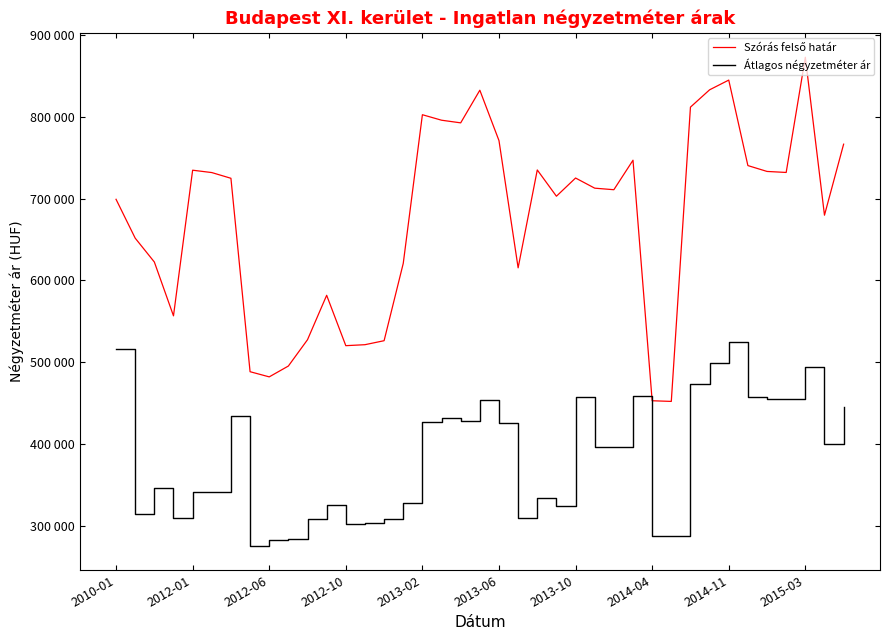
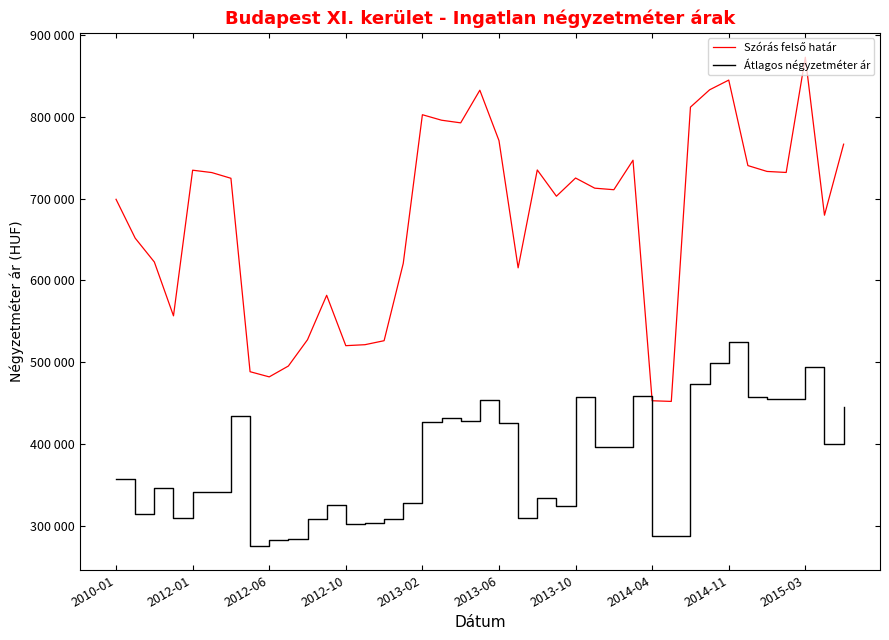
Átlagos négyzetméter ár, 2010-01: 520000 -> 360000
